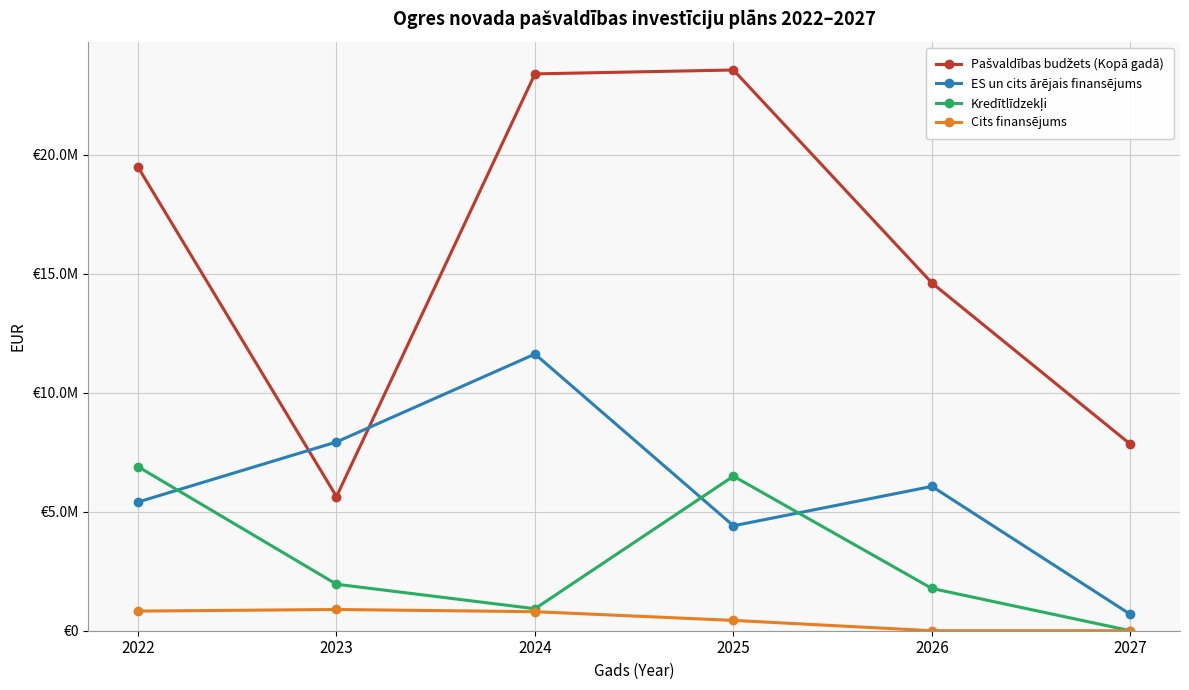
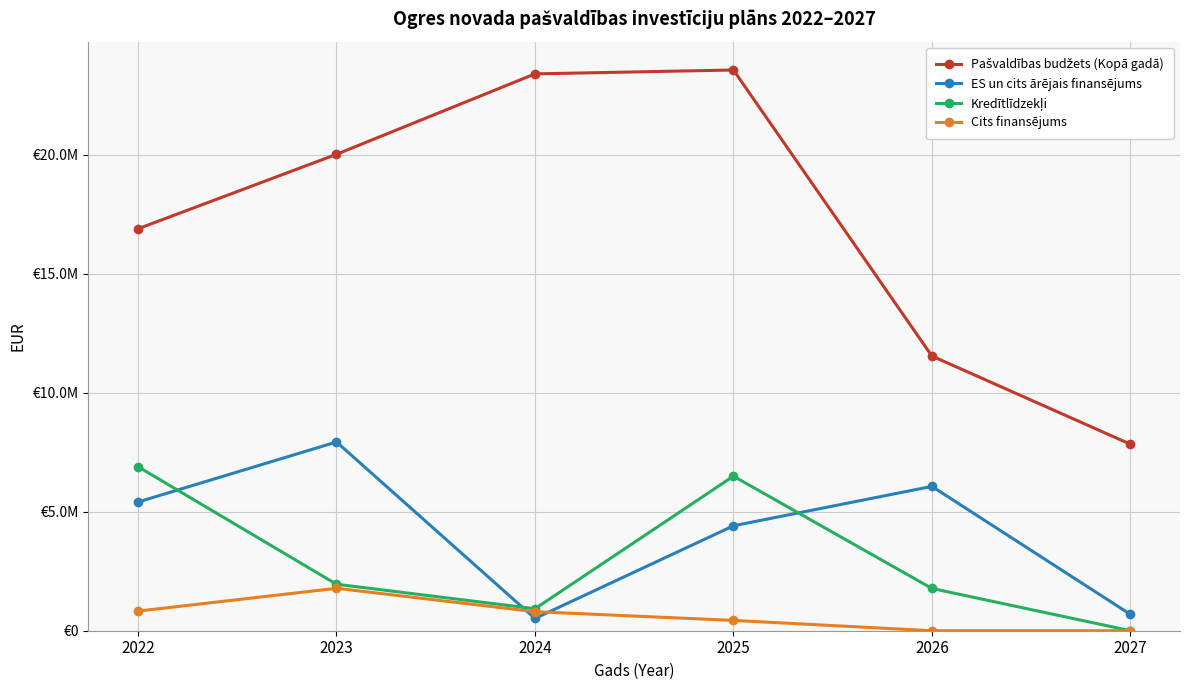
Pašvaldības budžets (Kopā gadā), 2022: €19500000 -> €16900000
Pašvaldības budžets (Kopā gadā), 2023: €5600000 -> €20000000
Cits finansējums, 2023: €900000 -> €1800000
ES un cits ārējais finansējums, 2024: €11600000 -> €500000
Pašvaldības budžets (Kopā gadā), 2026: €14600000 -> €11500000
